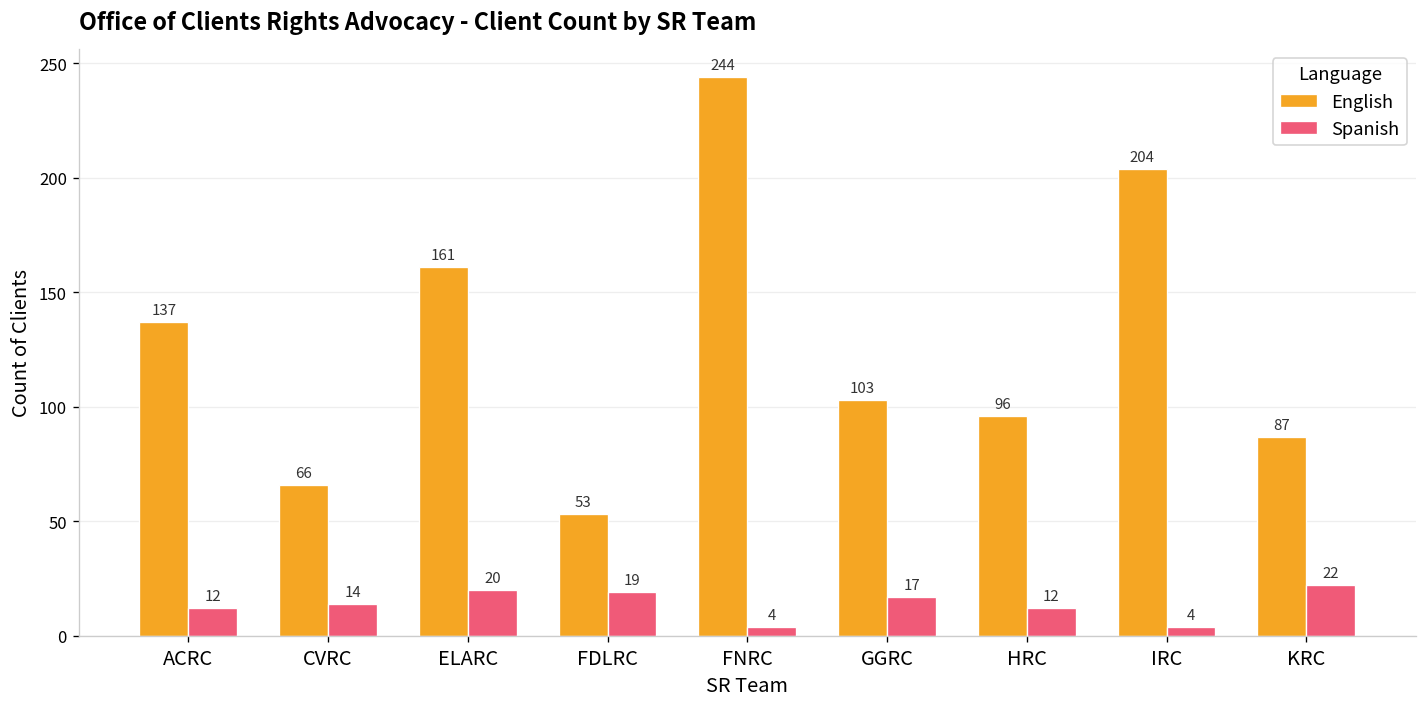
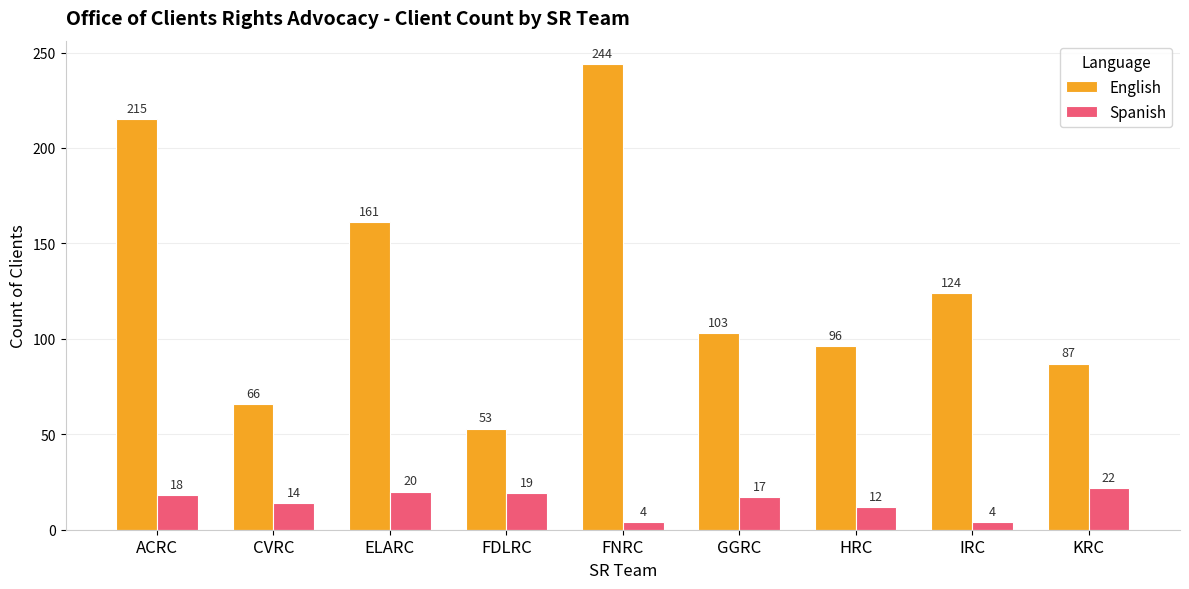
English, ACRC: 137 -> 215
Spanish, ACRC: 12 -> 18
English, IRC: 204 -> 124
